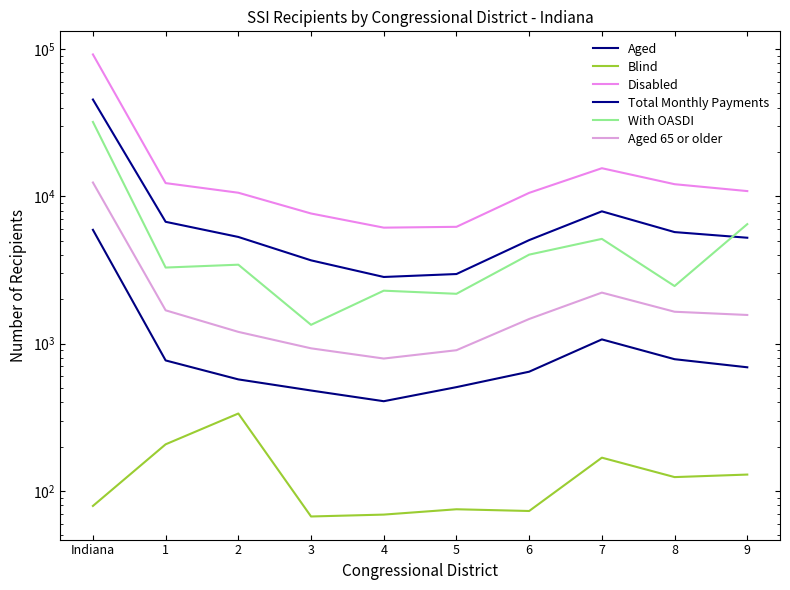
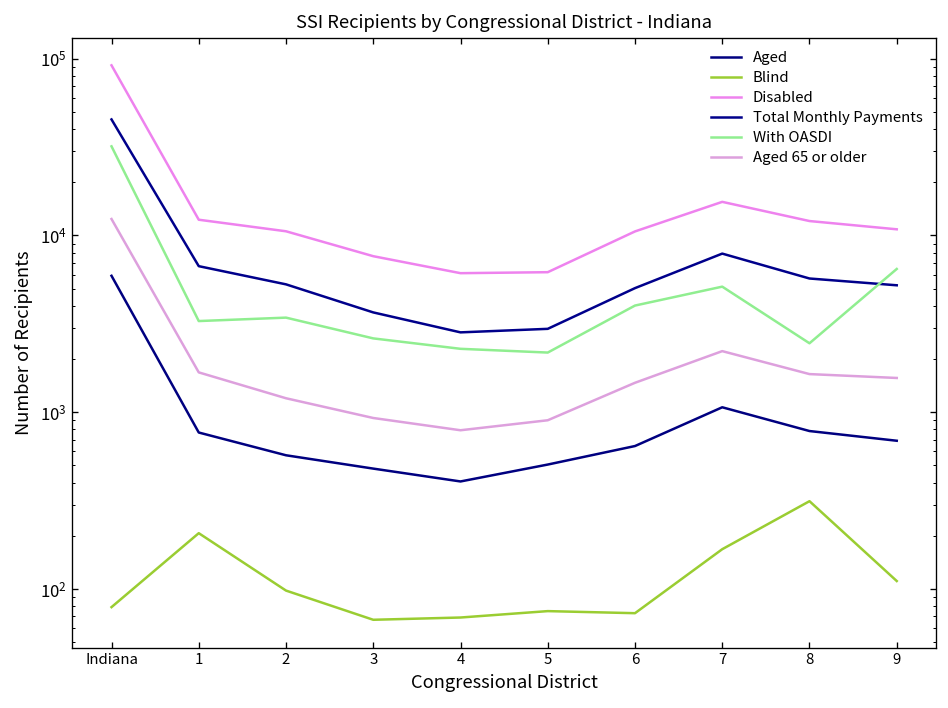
Blind, 2: 340 -> 100
With OASDI, 3: 1300 -> 2600
Blind, 8: 120 -> 310
Blind, 9: 130 -> 110
